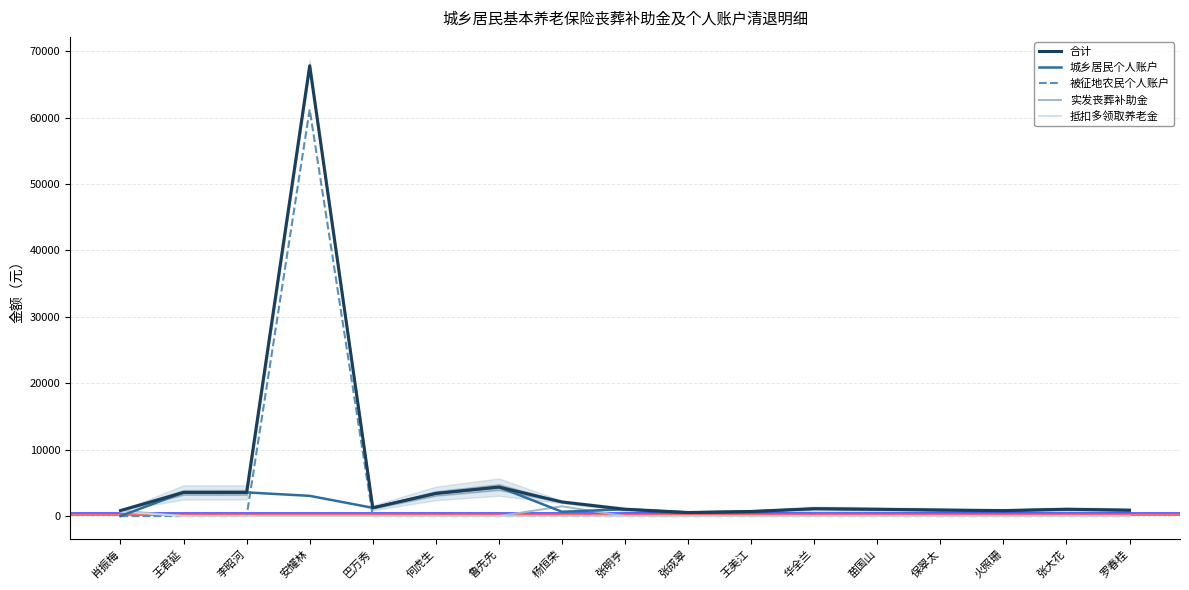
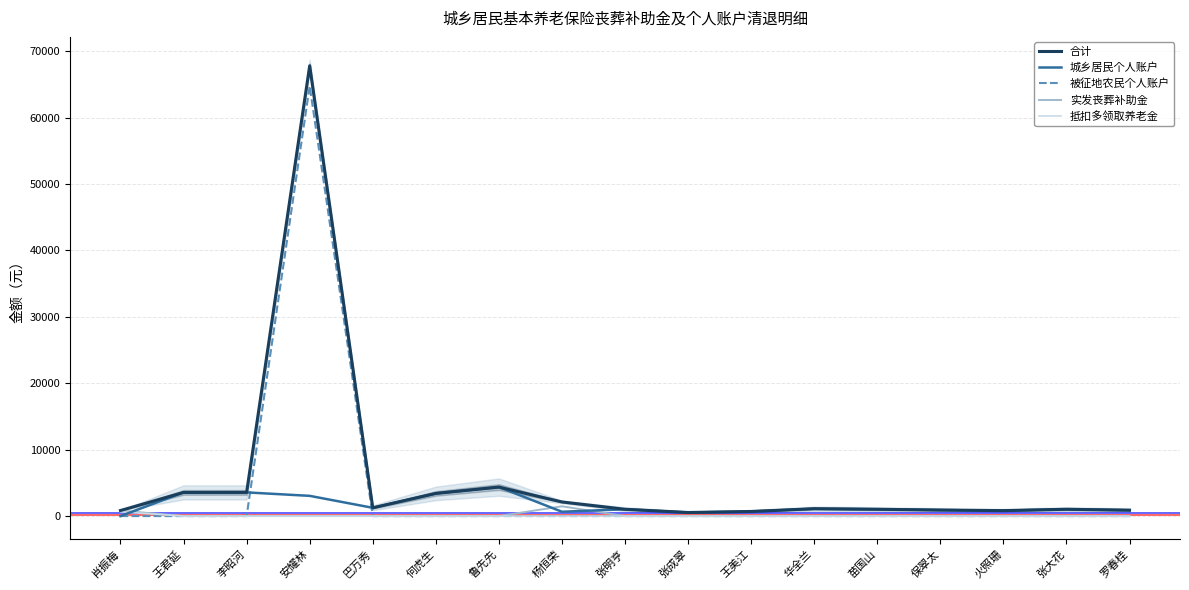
被征地农民个人账户, 安耀林: 61000 -> 65000
